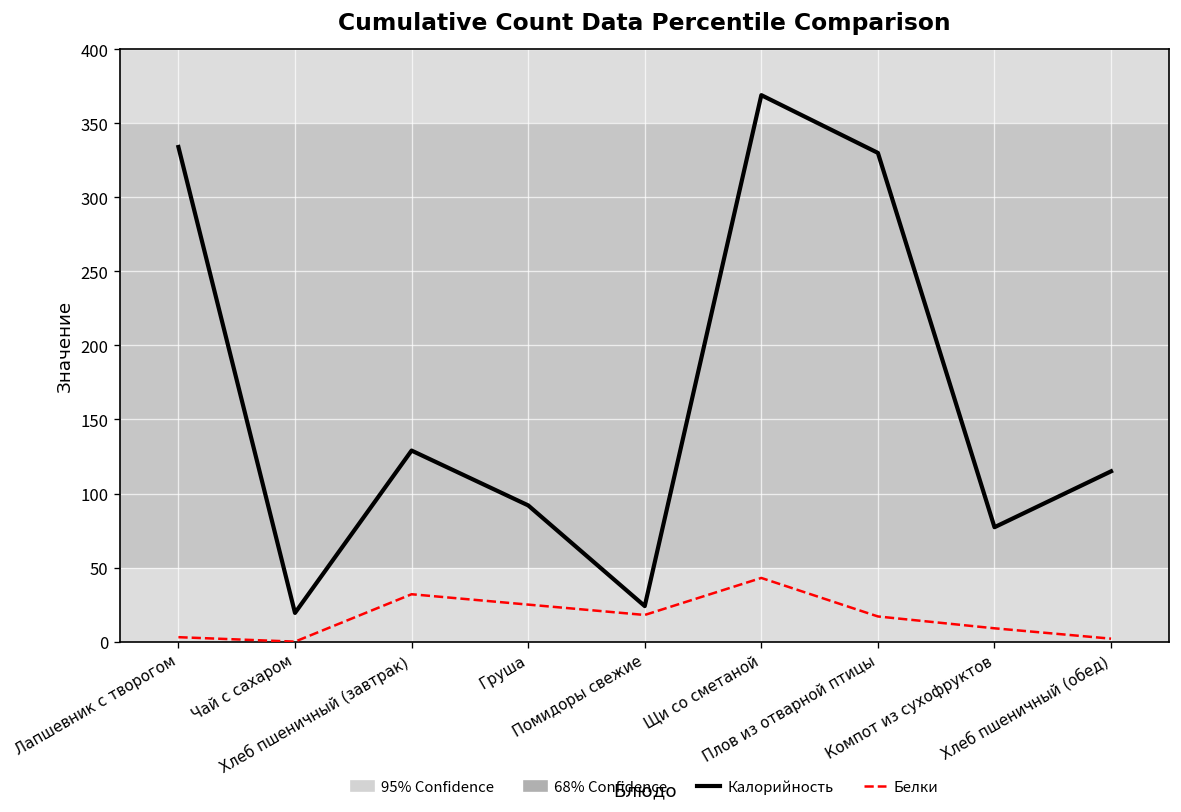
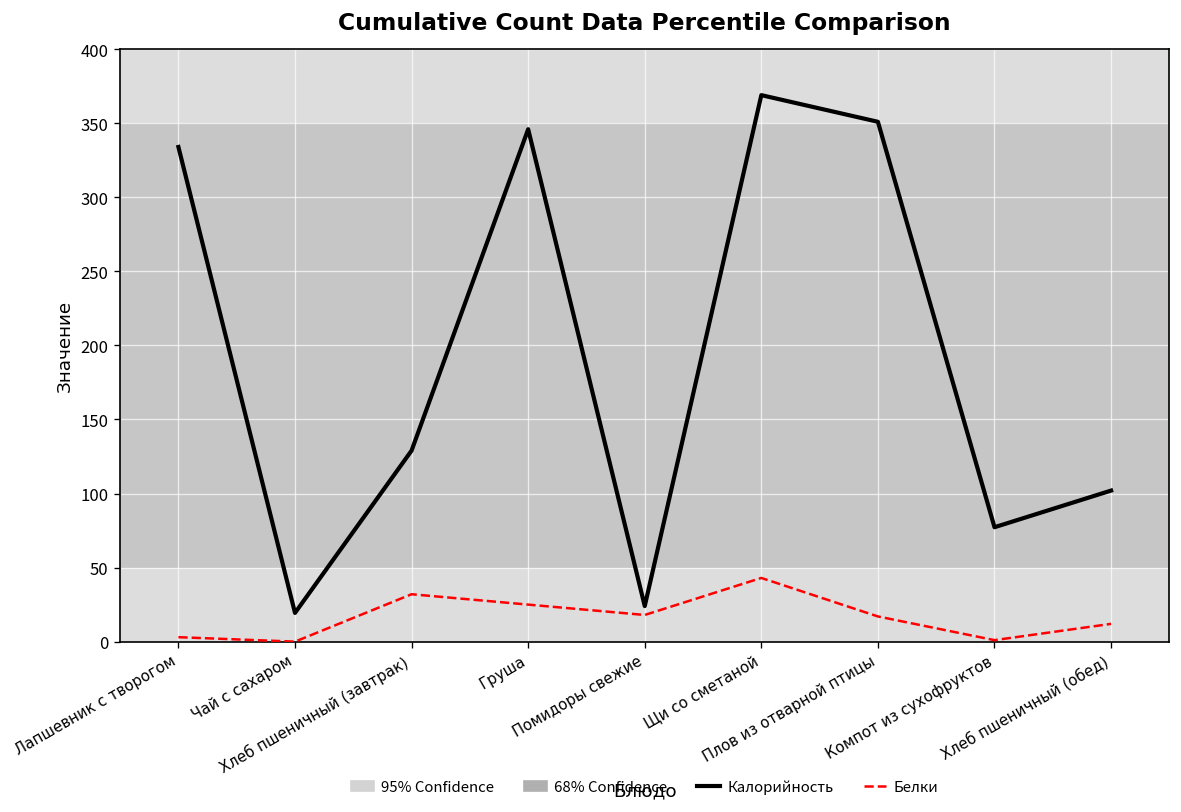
Калорийность, Груша: 92 -> 346
Калорийность, Плов из отварной птицы: 330 -> 351
Белки, Компот из сухофруктов: 9 -> 1
Калорийность, Хлеб пшеничный (обед): 115 -> 102
Белки, Хлеб пшеничный (обед): 2 -> 12
